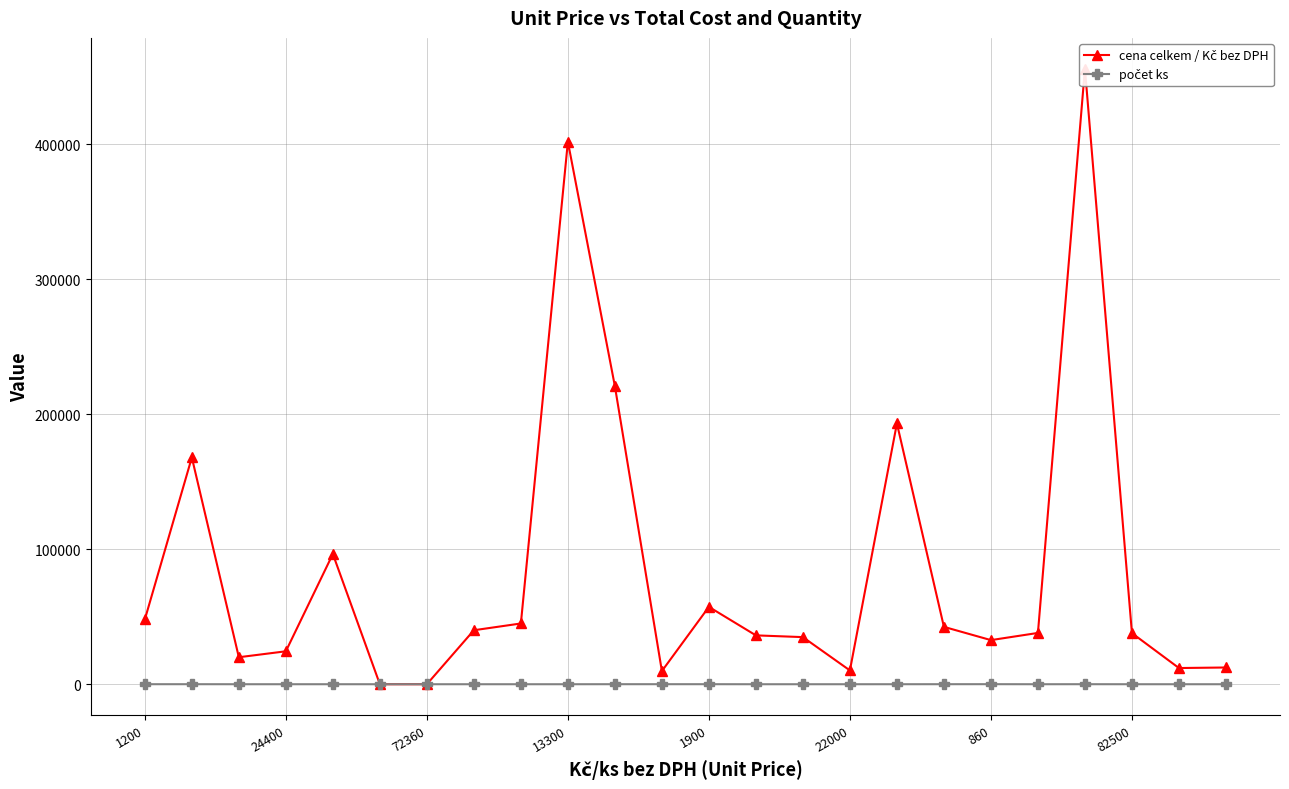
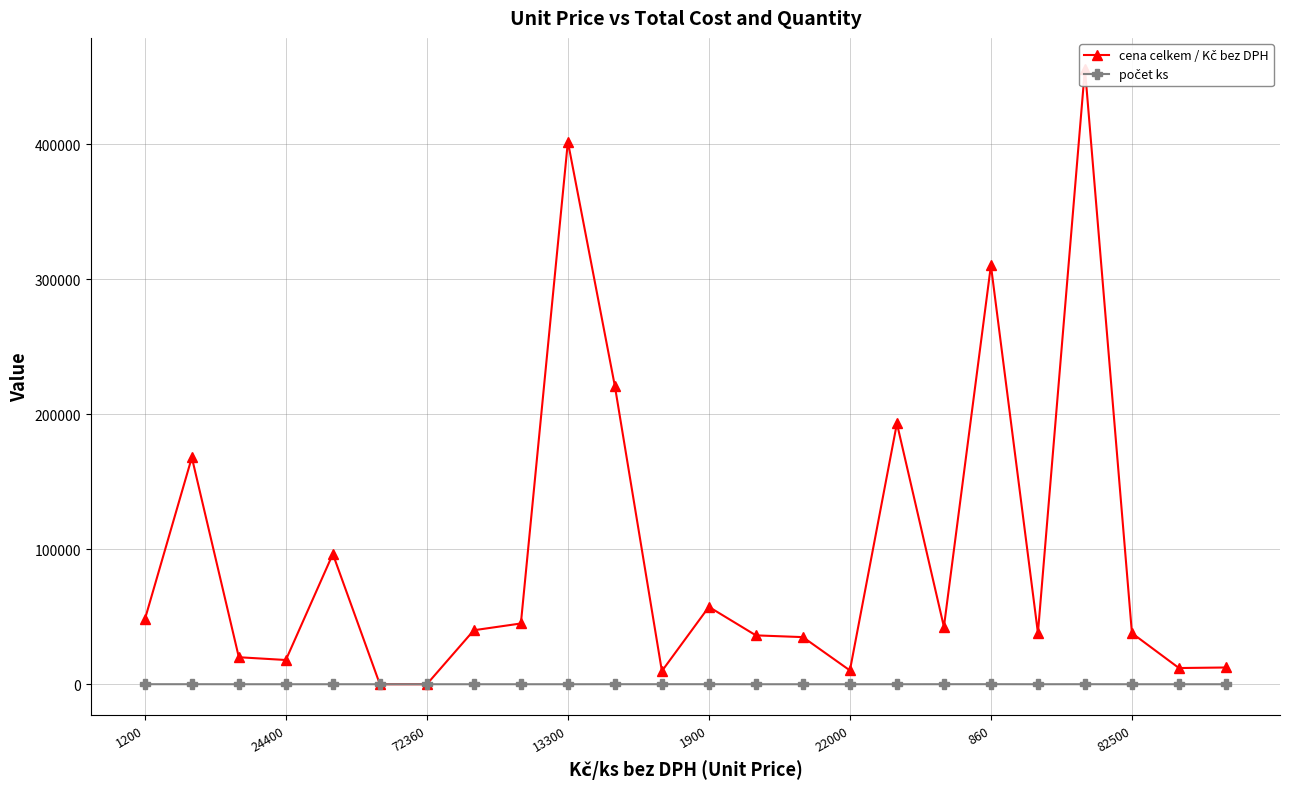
cena celkem / Kč bez DPH, 24400: 24000 -> 18000
cena celkem / Kč bez DPH, 860: 33000 -> 310000
